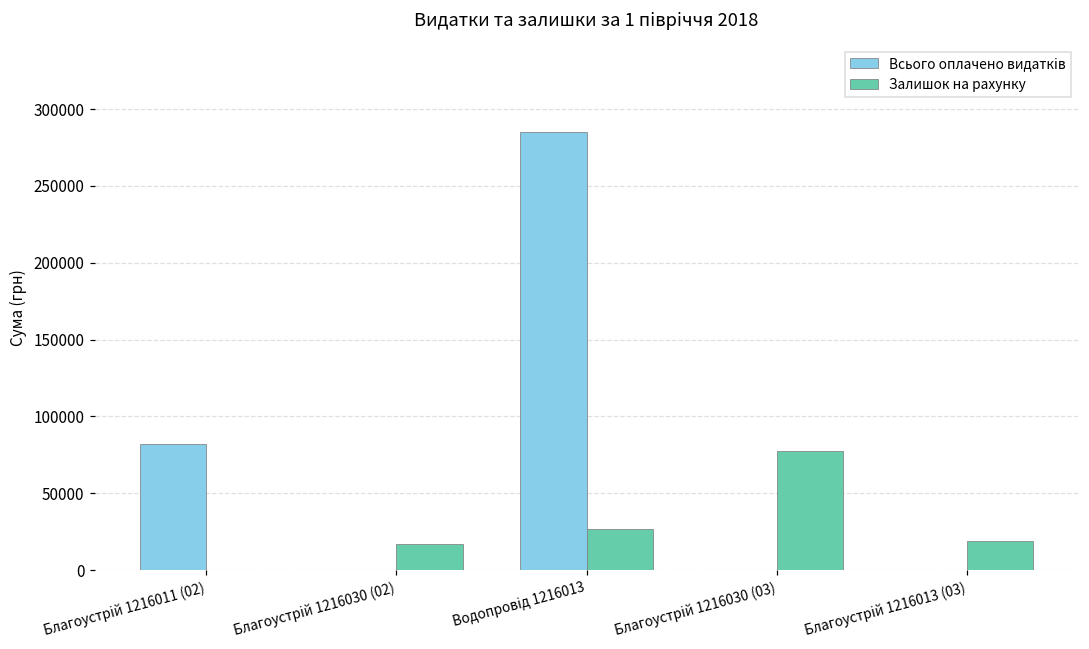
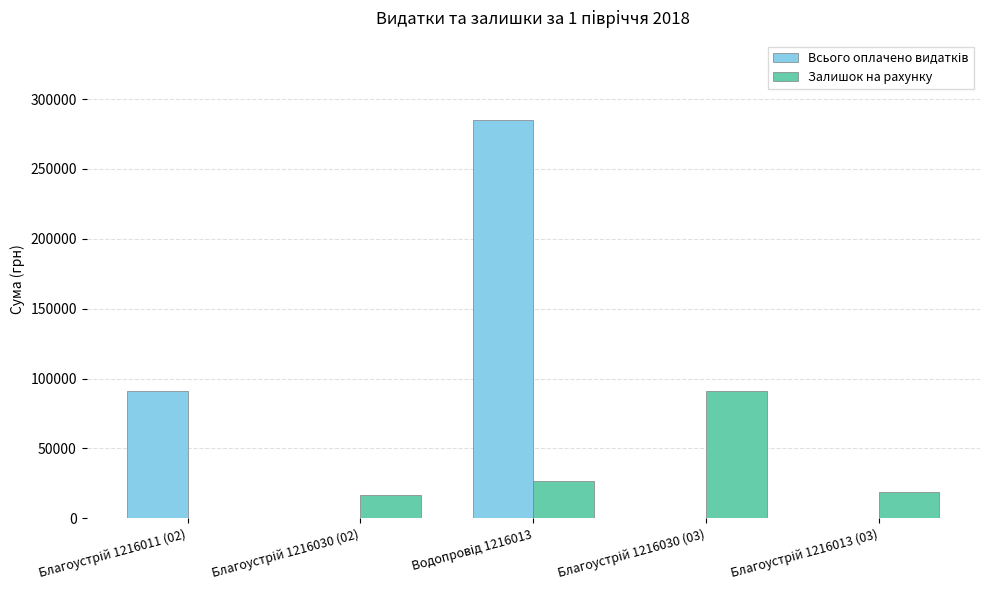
Всього оплачено видатків, Благоустрій 1216011 (02): 82000 -> 91000
Залишок на рахунку, Благоустрій 1216030 (03): 77000 -> 91000
